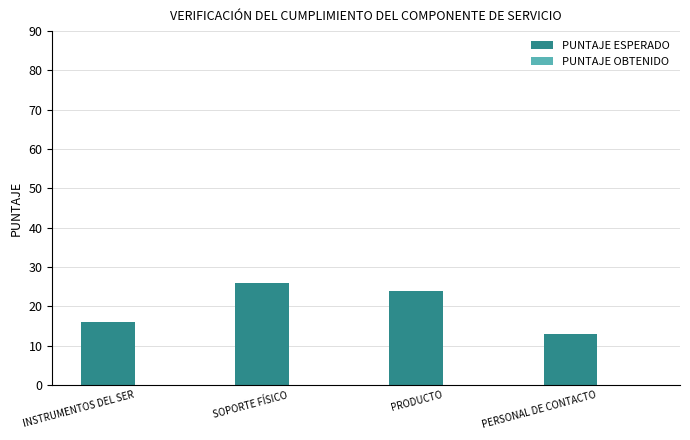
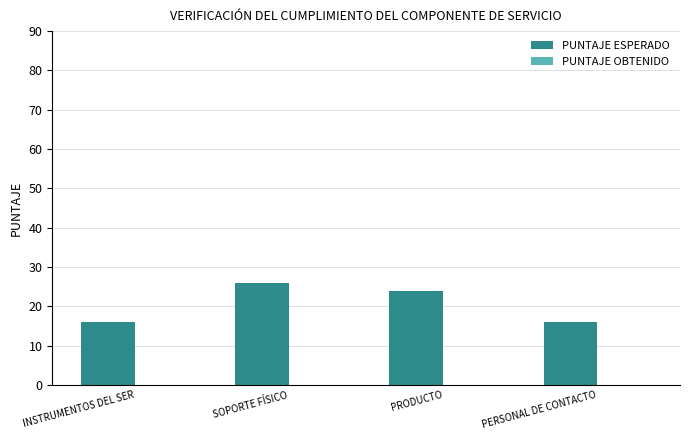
PUNTAJE ESPERADO, PERSONAL DE CONTACTO: 13 -> 16
